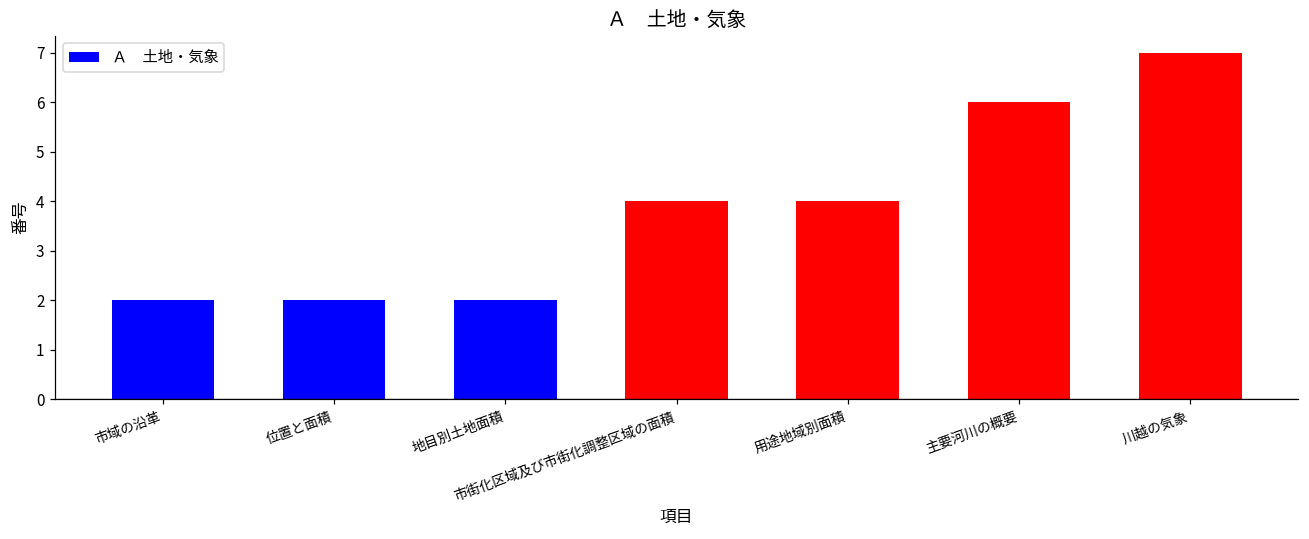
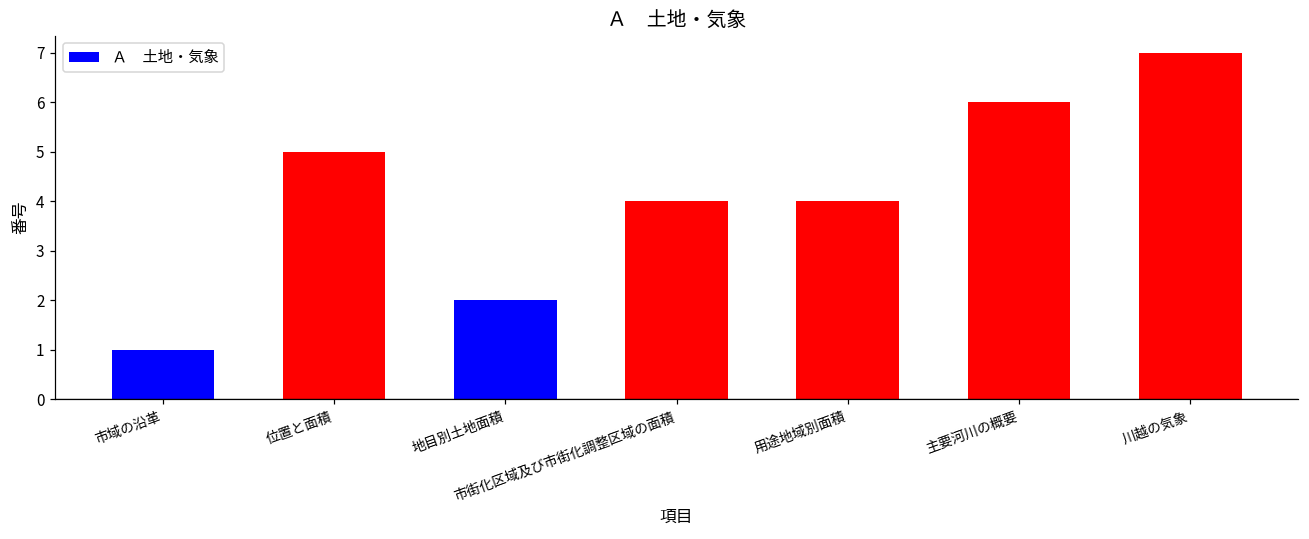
市域の沿革: 2 -> 1
位置と面積: 2 -> 5
